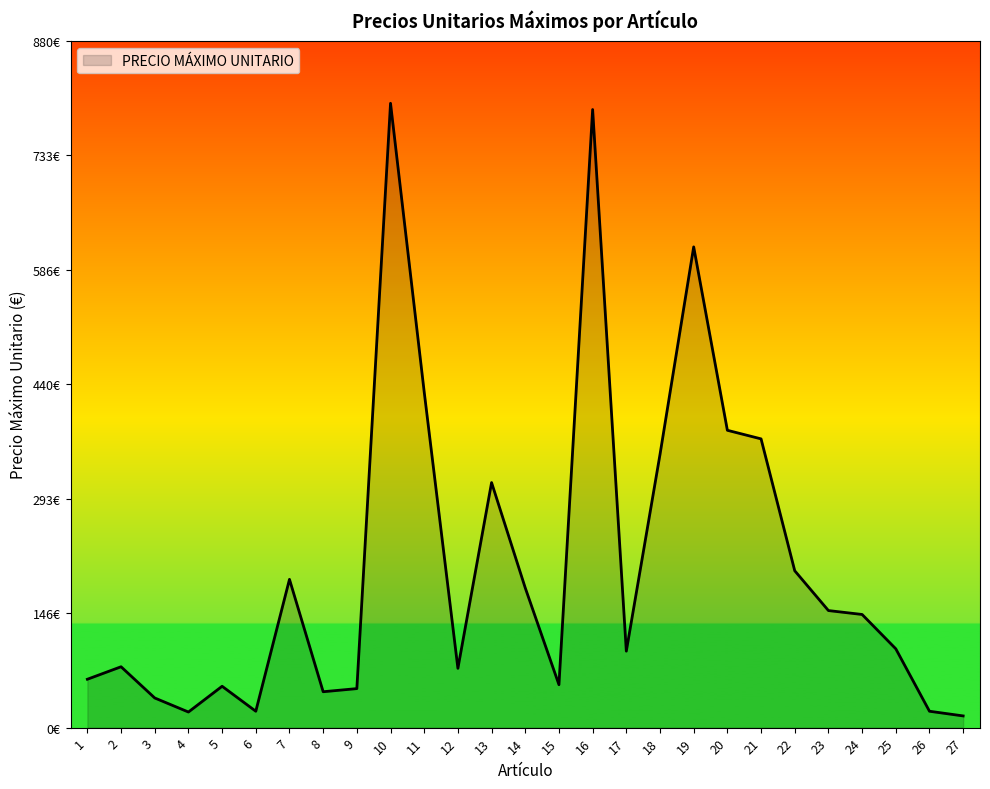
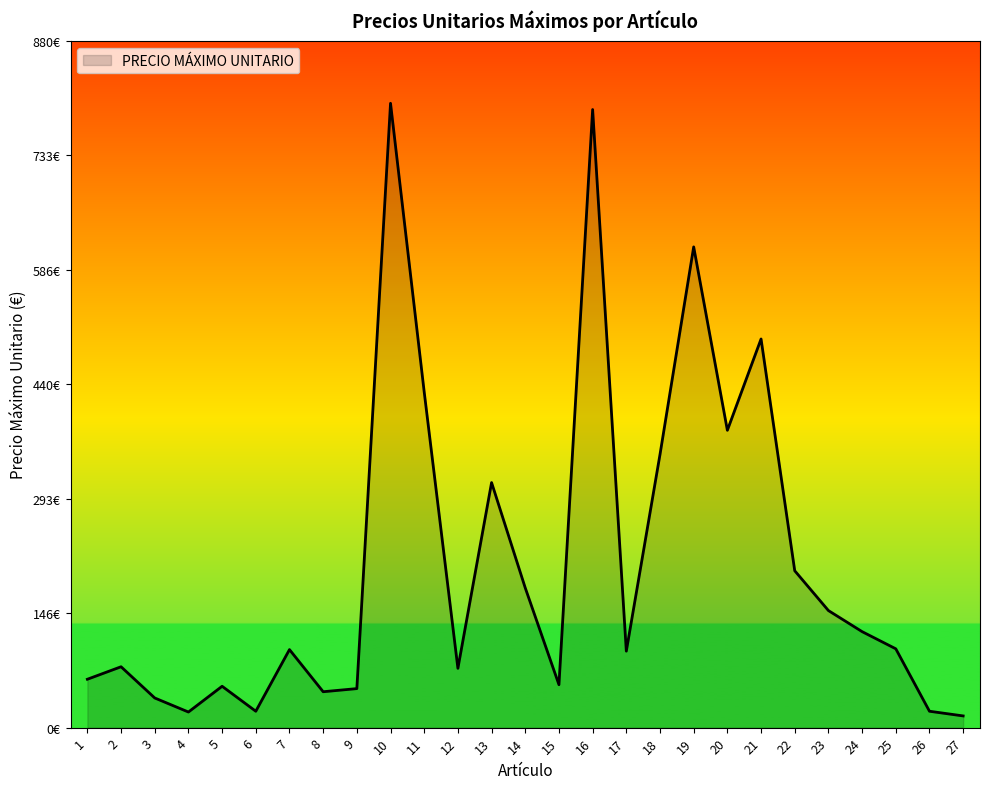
7: 190€ -> 100€
21: 370€ -> 500€
24: 150€ -> 120€
